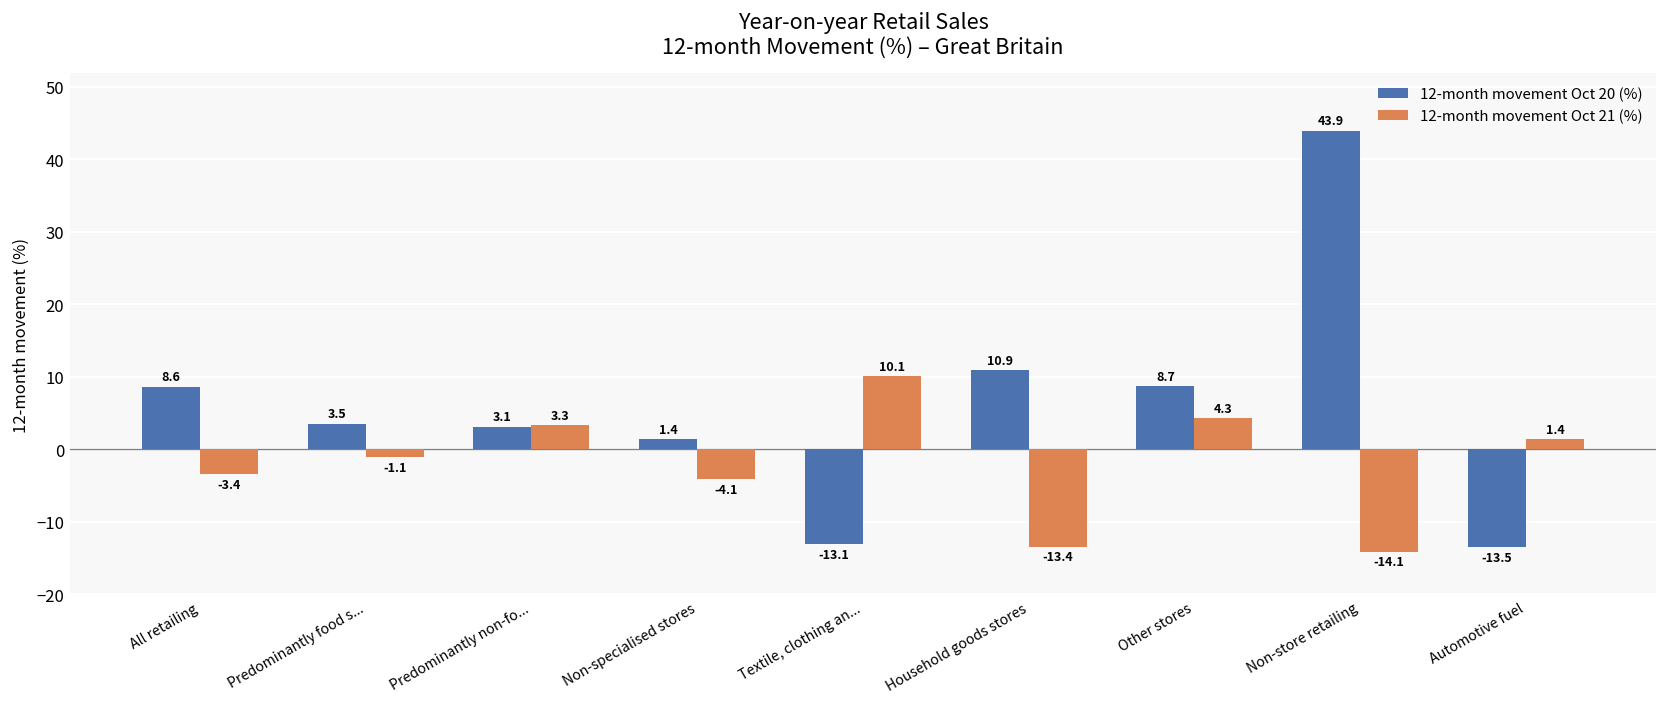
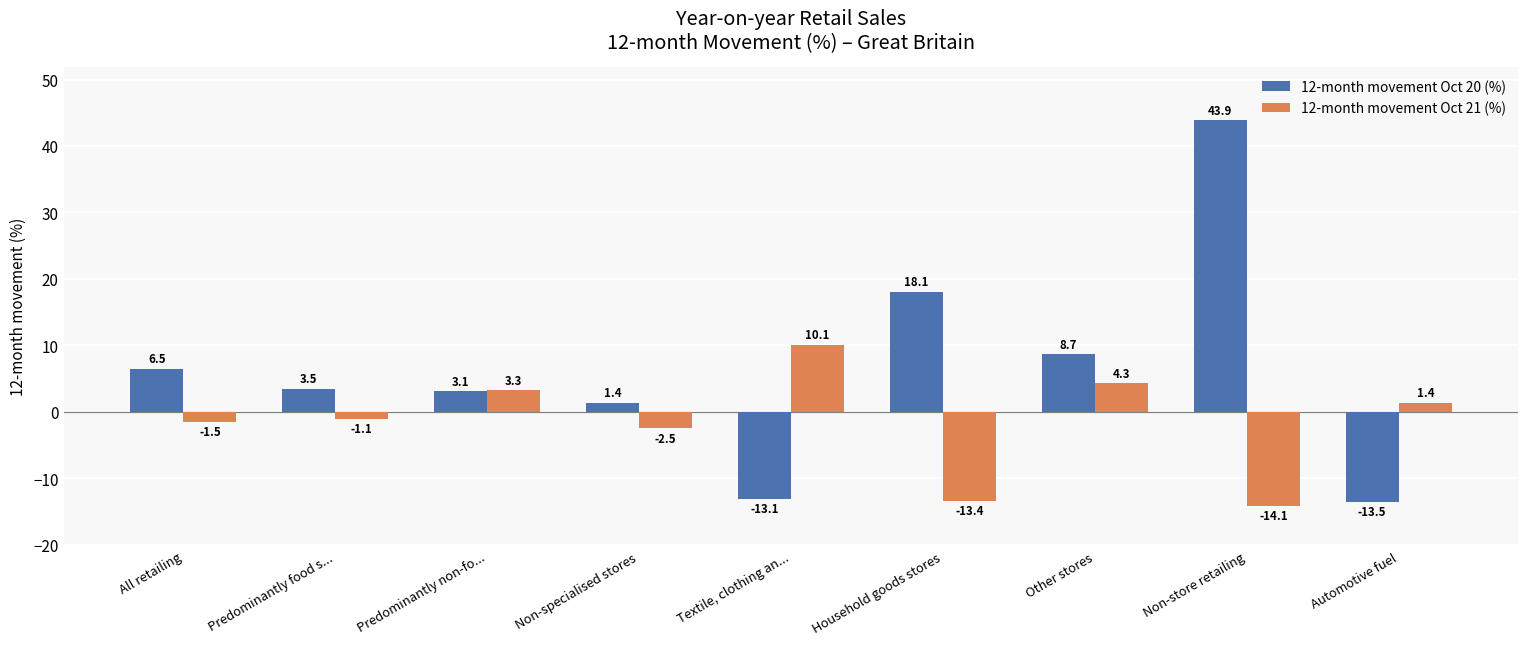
12-month movement Oct 20 (%), All retailing: 8.6 -> 6.5
12-month movement Oct 21 (%), All retailing: -3.4 -> -1.5
12-month movement Oct 21 (%), Non-specialised stores: -4.1 -> -2.5
12-month movement Oct 20 (%), Household goods stores: 10.9 -> 18.1
